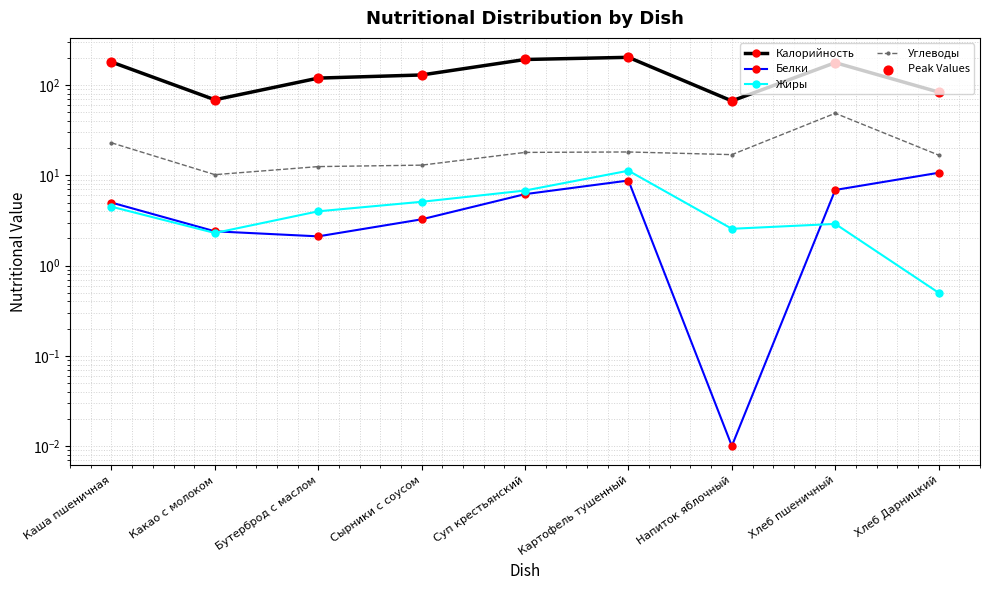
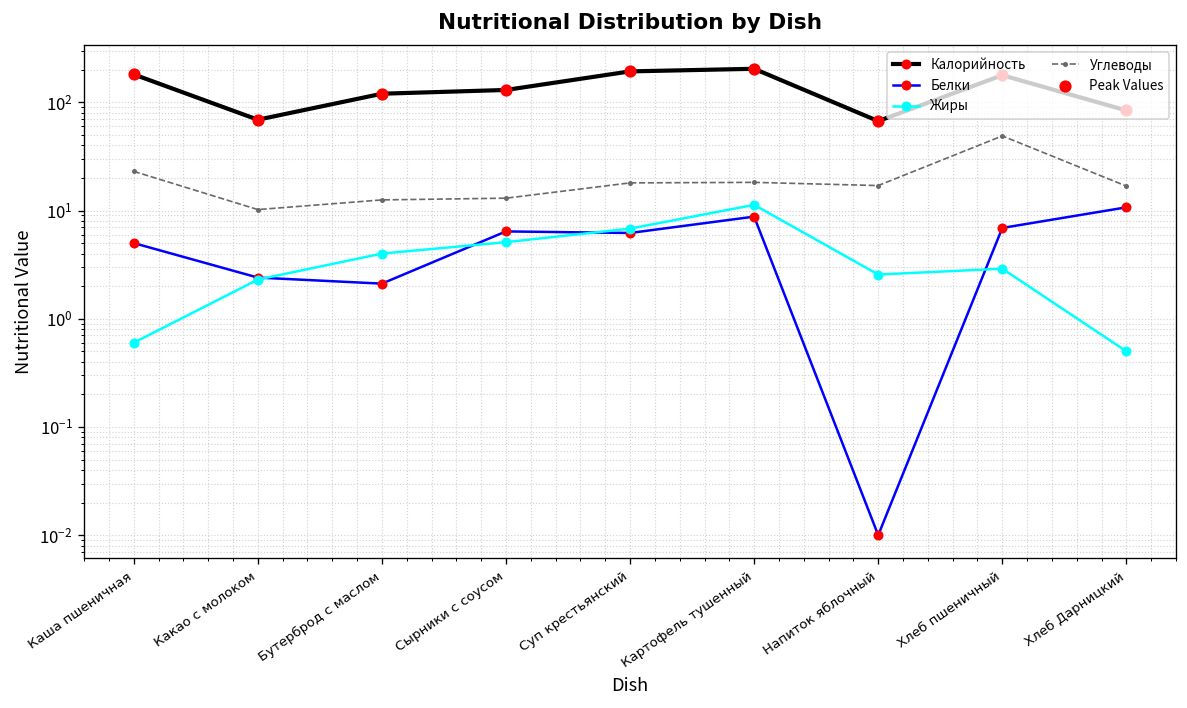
Жиры, Каша пшеничная: 5 -> 0.6
Белки, Сырники с соусом: 3.3 -> 6
